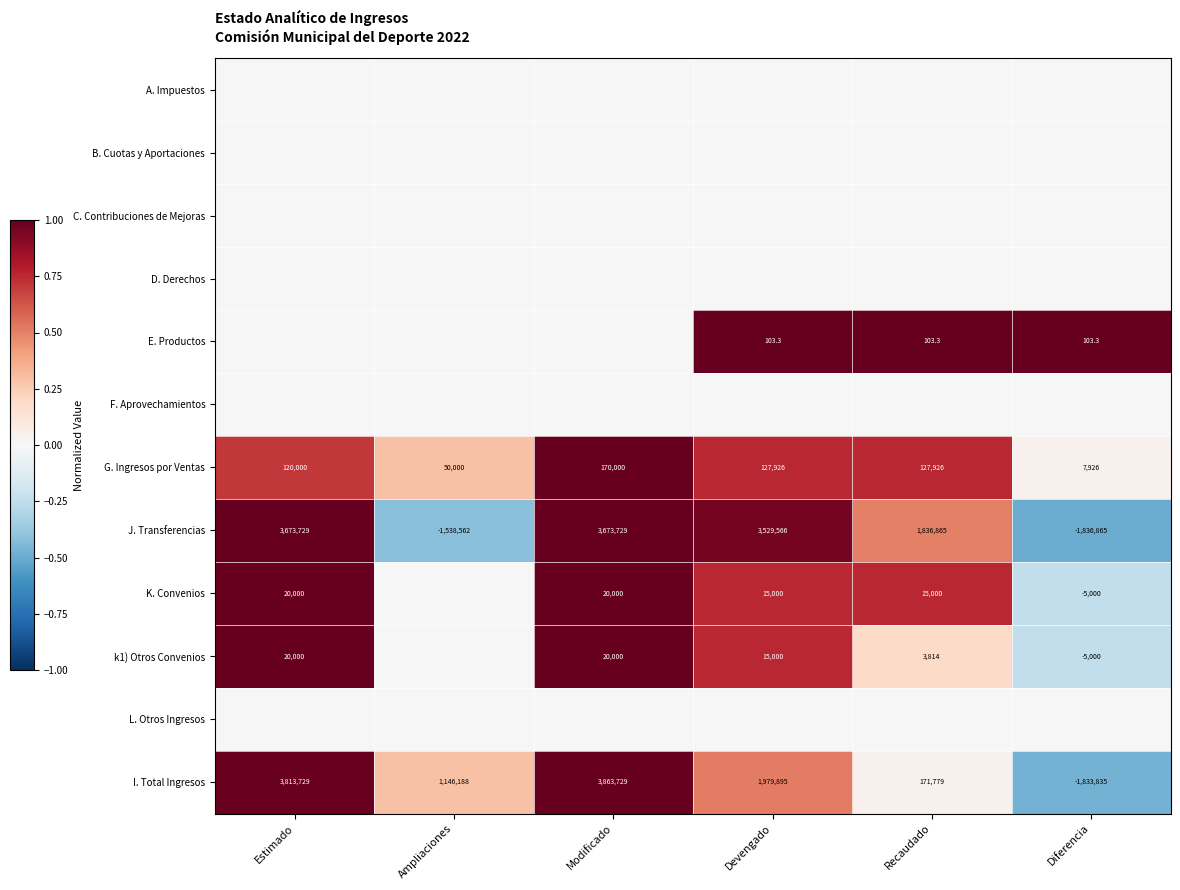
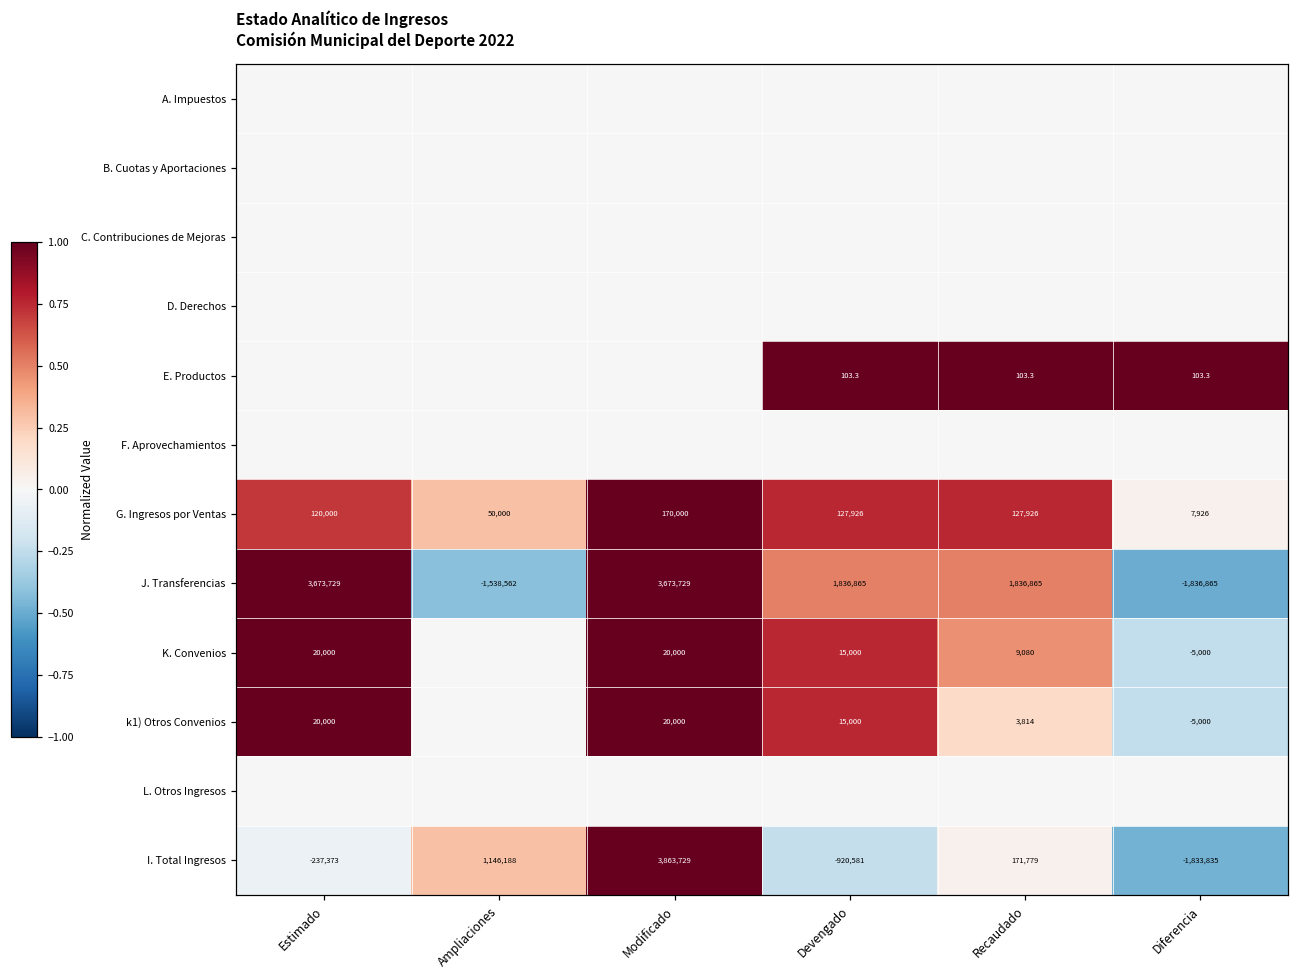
J. Transferencias, Devengado: 3,529,566 -> 1,836,865
K. Convenios, Recaudado: 15,000 -> 9,080
I. Total Ingresos, Estimado: 3,813,729 -> -237,373
I. Total Ingresos, Devengado: 1,979,895 -> -920,581
